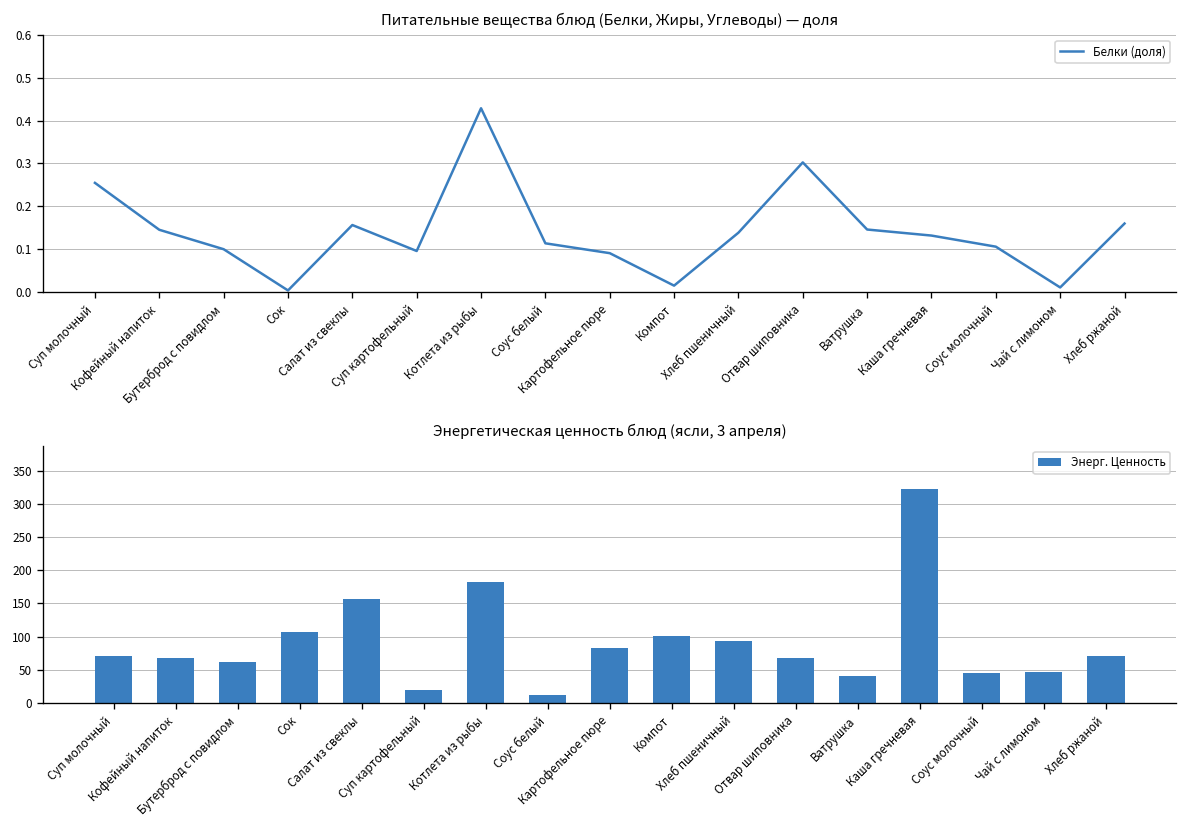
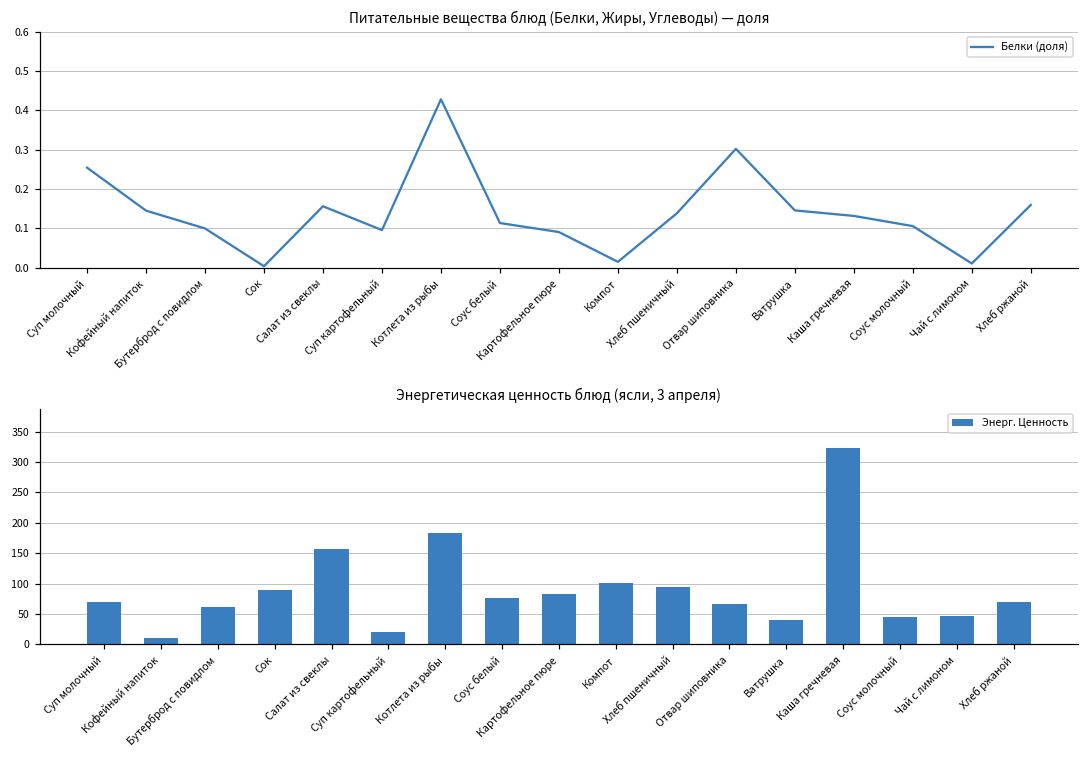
Энергетическая ценность блюд (ясли, 3 апреля), Кофейный напиток: 70 -> 10
Энергетическая ценность блюд (ясли, 3 апреля), Сок: 110 -> 90
Энергетическая ценность блюд (ясли, 3 апреля), Соус белый: 10 -> 80
